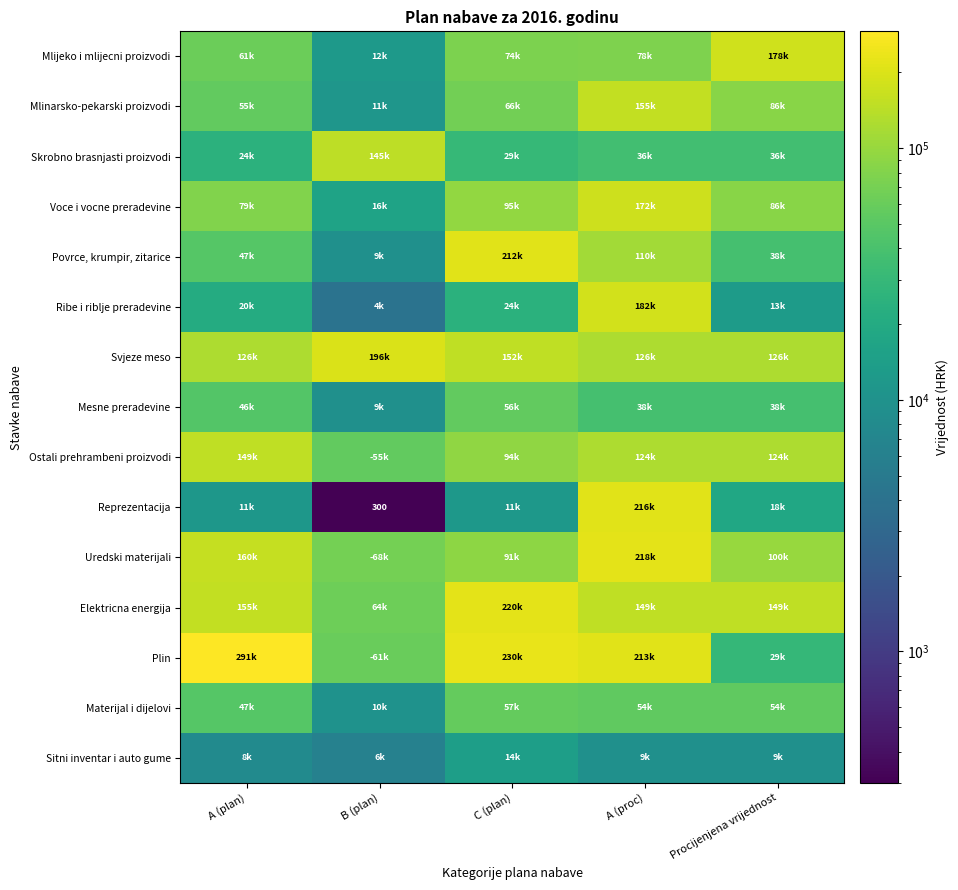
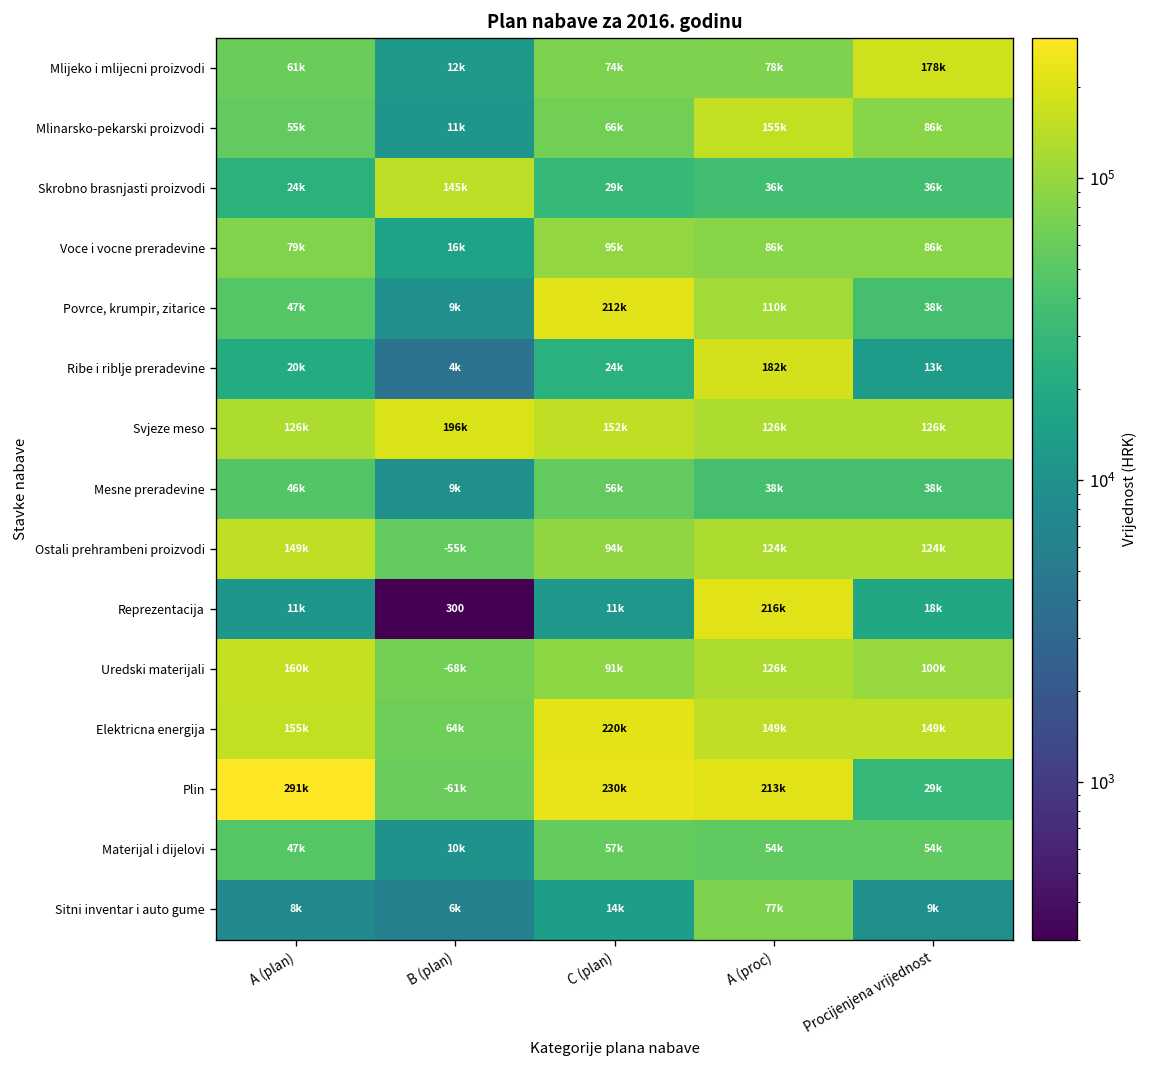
Voce i vocne preradevine, A (proc): 172k -> 86k
Uredski materijali, A (proc): 218k -> 126k
Sitni inventar i auto gume, A (proc): 9k -> 77k
